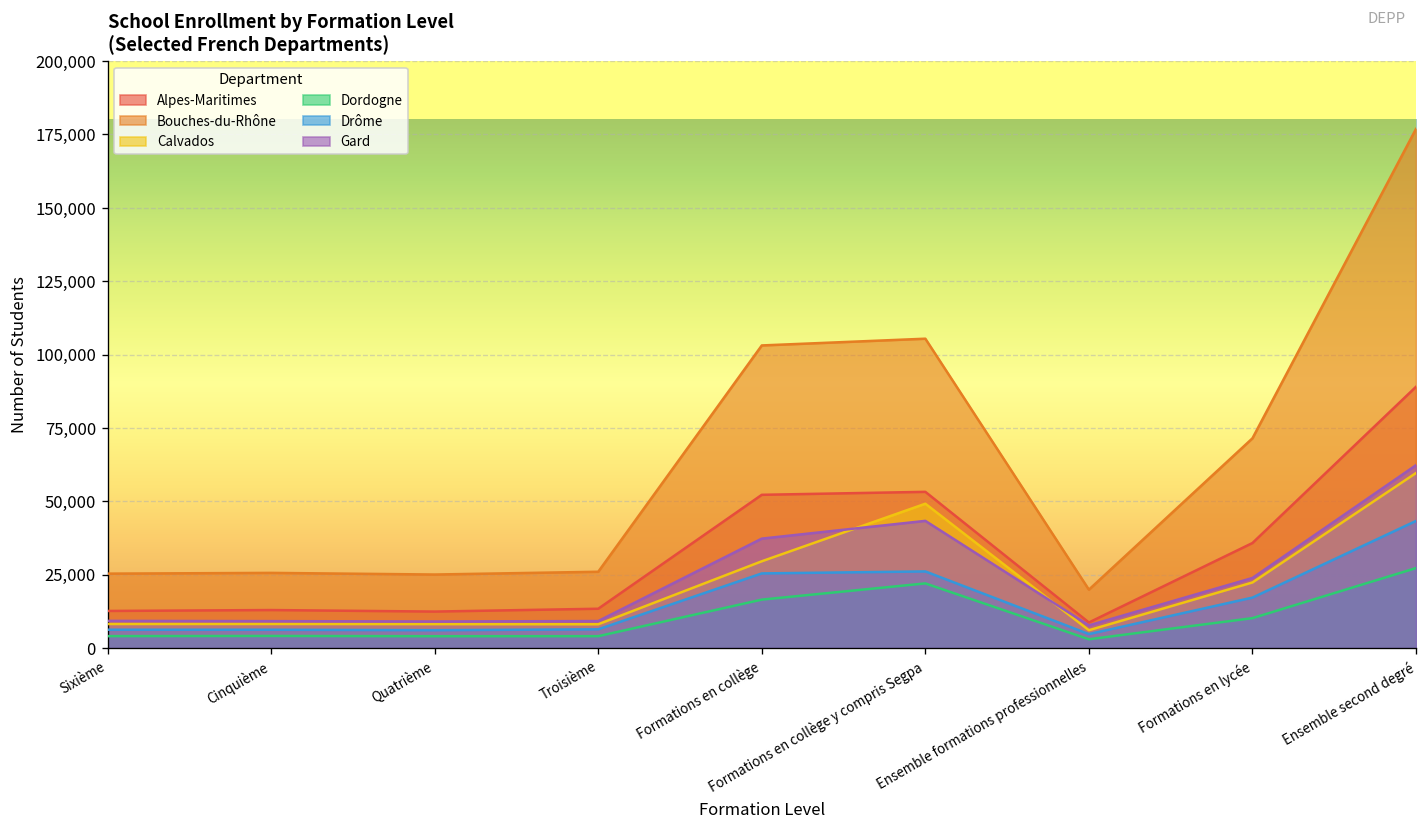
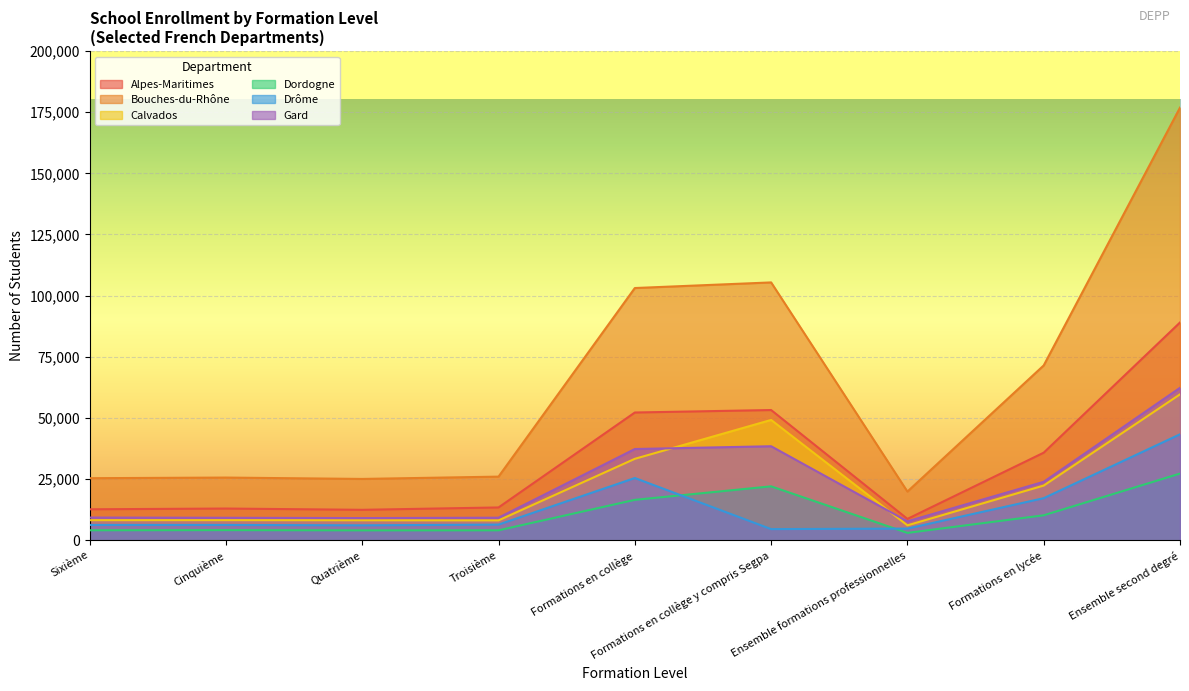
Calvados, Formations en collège: 30,000 -> 33,000
Drôme, Formations en collège y compris Segpa: 26,000 -> 5,000
Gard, Formations en collège y compris Segpa: 43,000 -> 38,000
